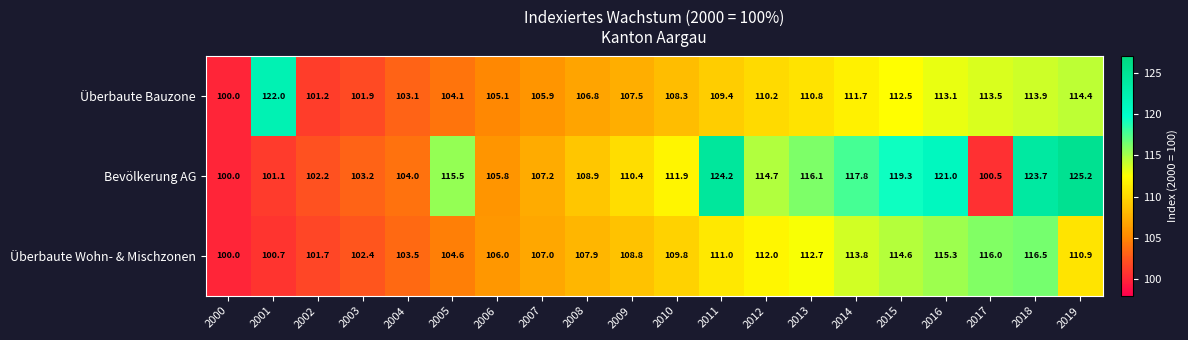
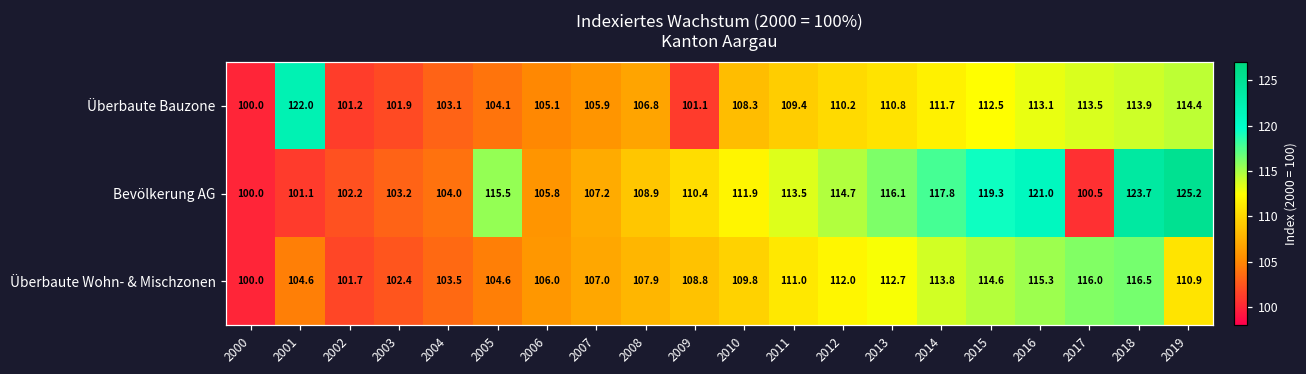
Überbaute Bauzone, 2009: 107.5 -> 101.1
Bevölkerung AG, 2011: 124.2 -> 113.5
Überbaute Wohn- & Mischzonen, 2001: 100.7 -> 104.6
